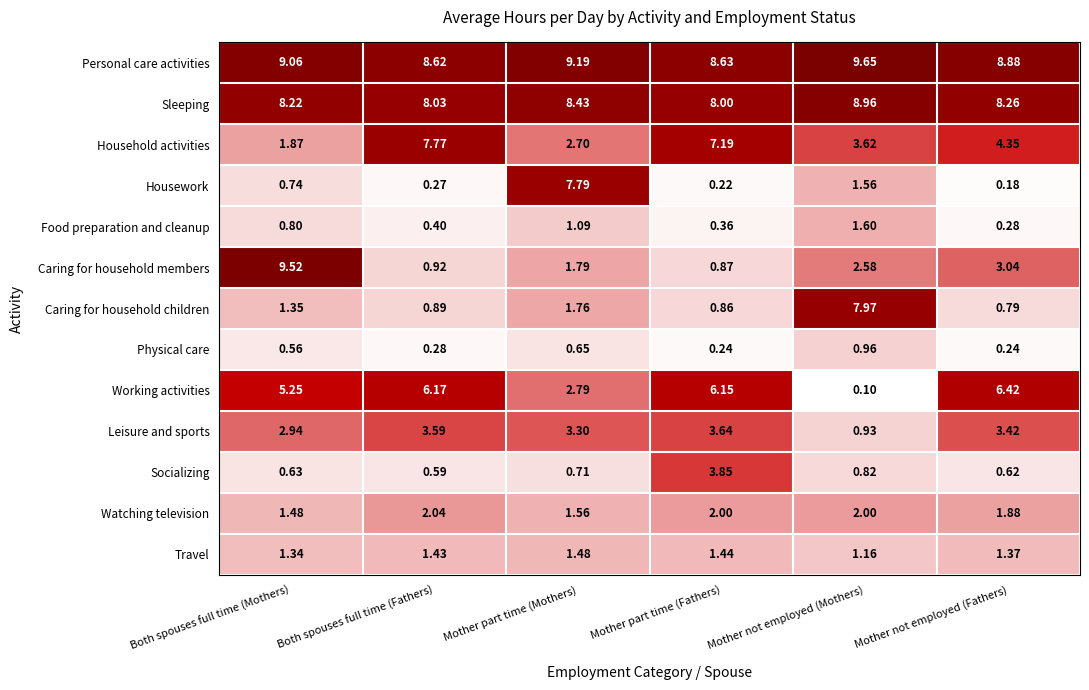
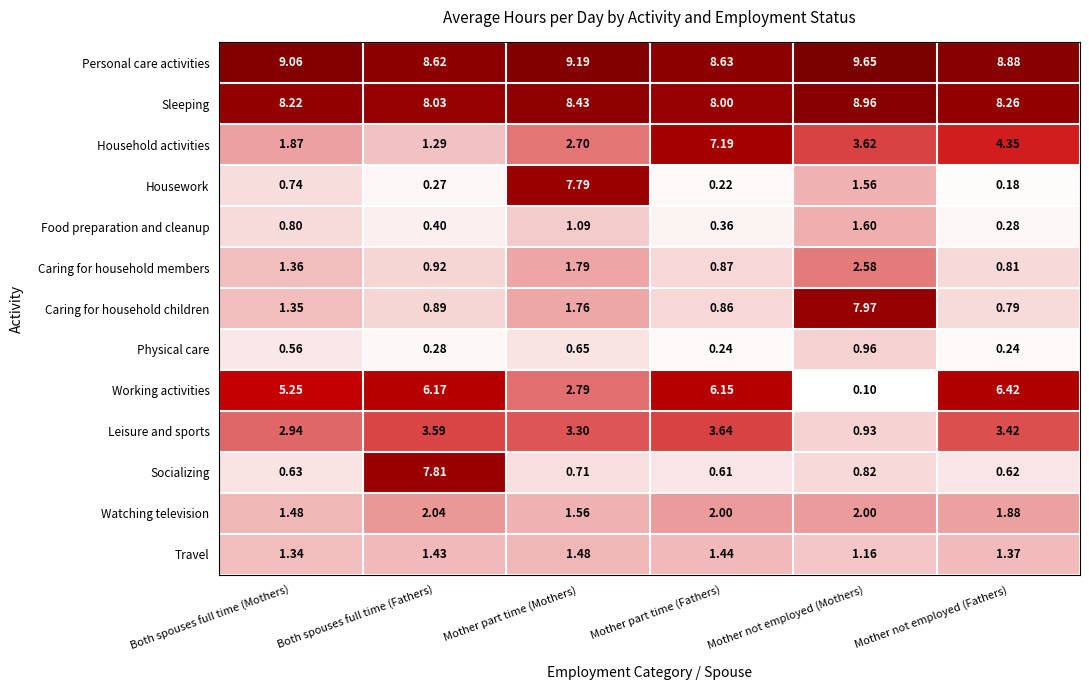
Household activities, Both spouses full time (Fathers): 7.77 -> 1.29
Caring for household members, Both spouses full time (Mothers): 9.52 -> 1.36
Caring for household members, Mother not employed (Fathers): 3.04 -> 0.81
Socializing, Both spouses full time (Fathers): 0.59 -> 7.81
Socializing, Mother part time (Fathers): 3.85 -> 0.61
